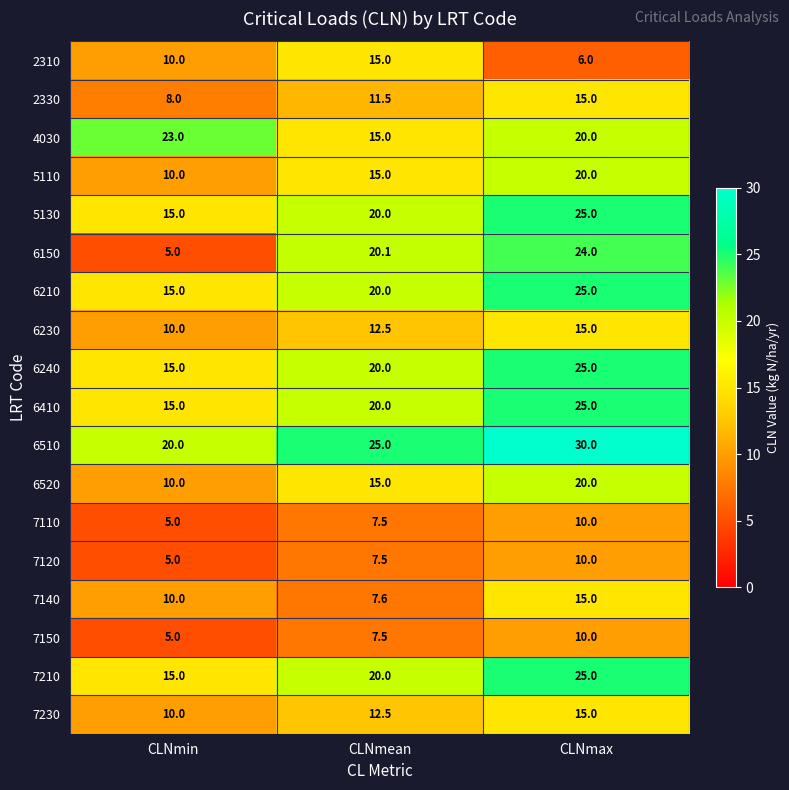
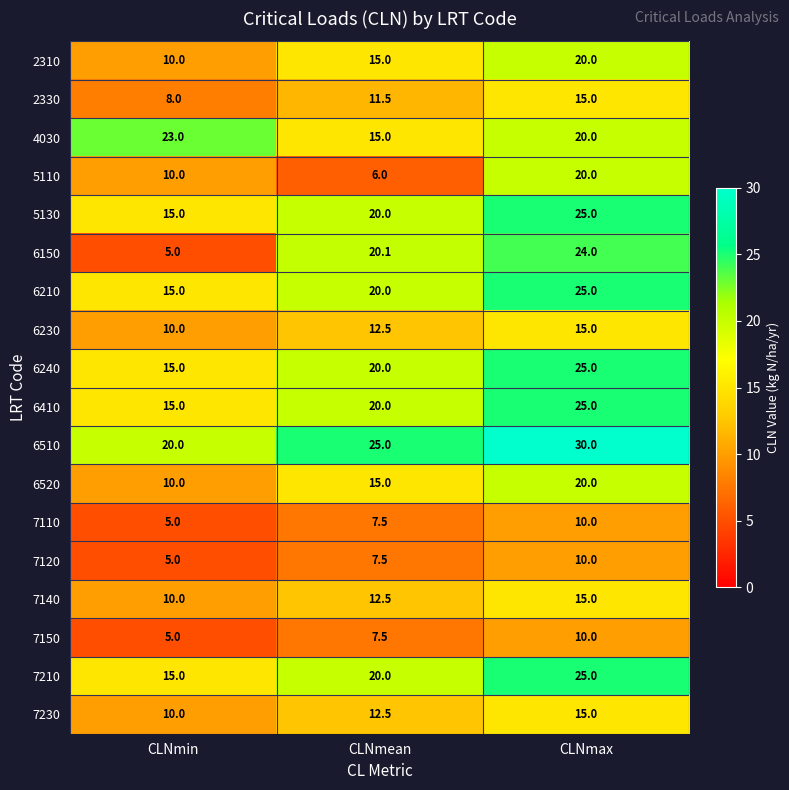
2310, CLNmax: 6.0 -> 20.0
5110, CLNmean: 15.0 -> 6.0
7140, CLNmean: 7.6 -> 12.5
